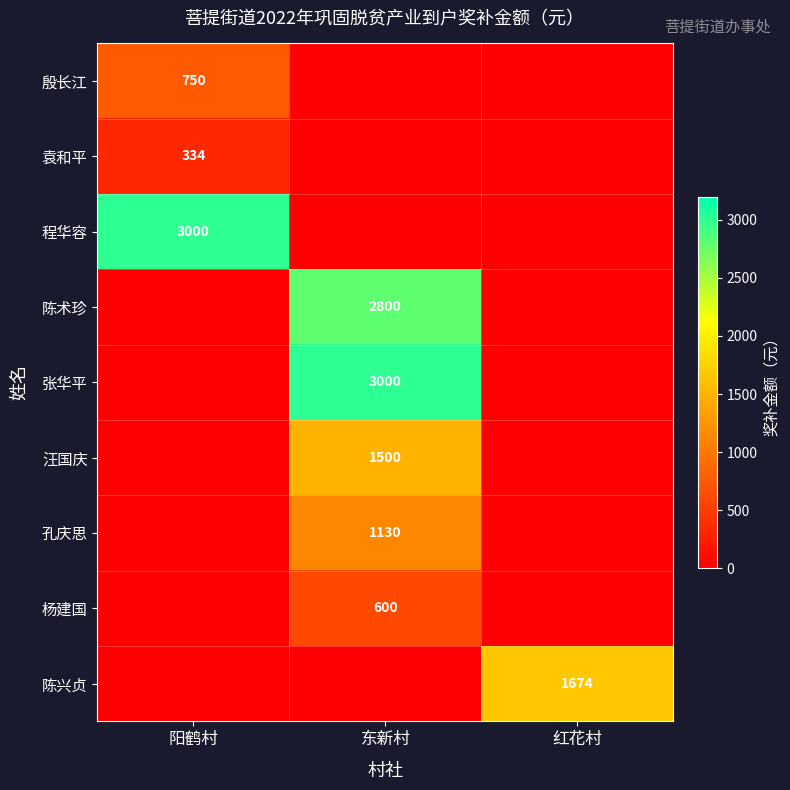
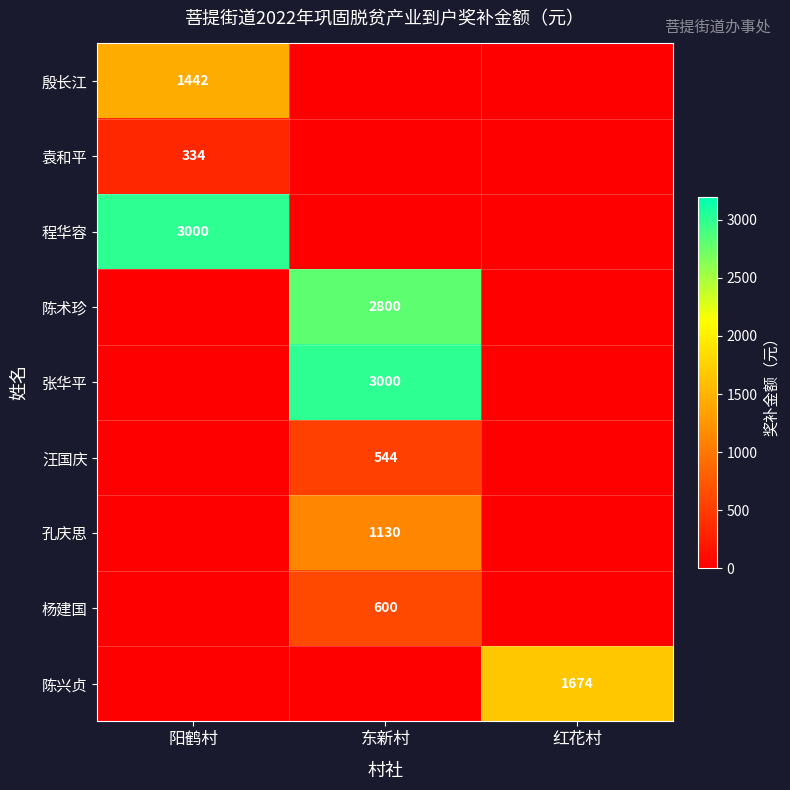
殷长江, 阳鹤村: 750 -> 1442
汪国庆, 东新村: 1500 -> 544
